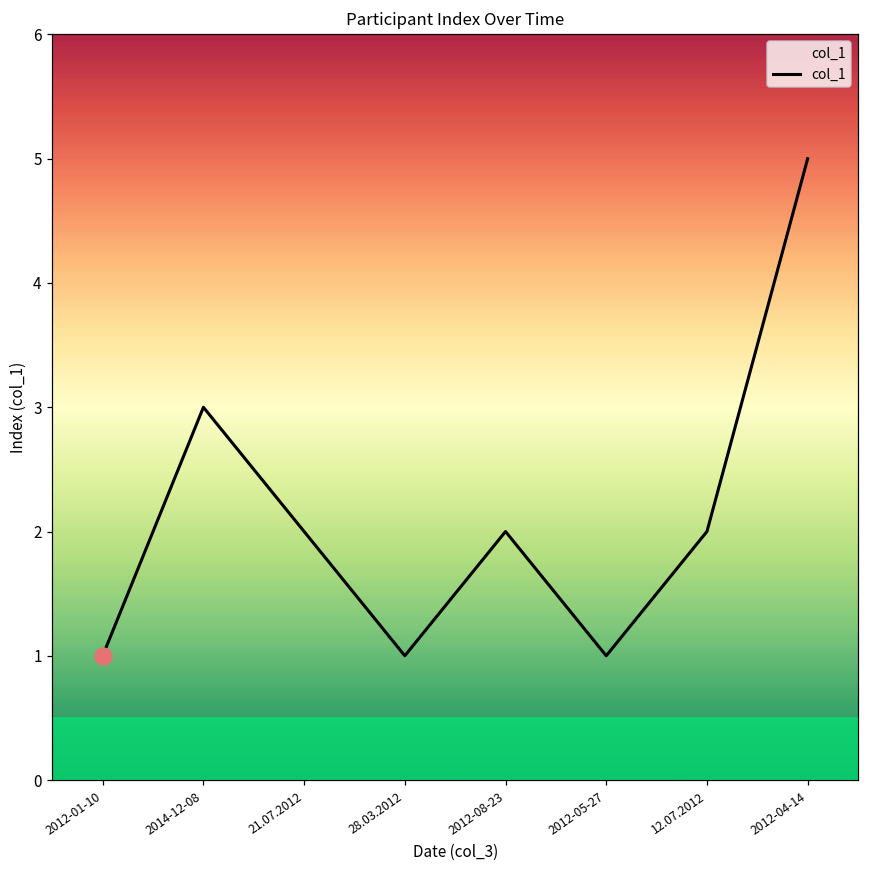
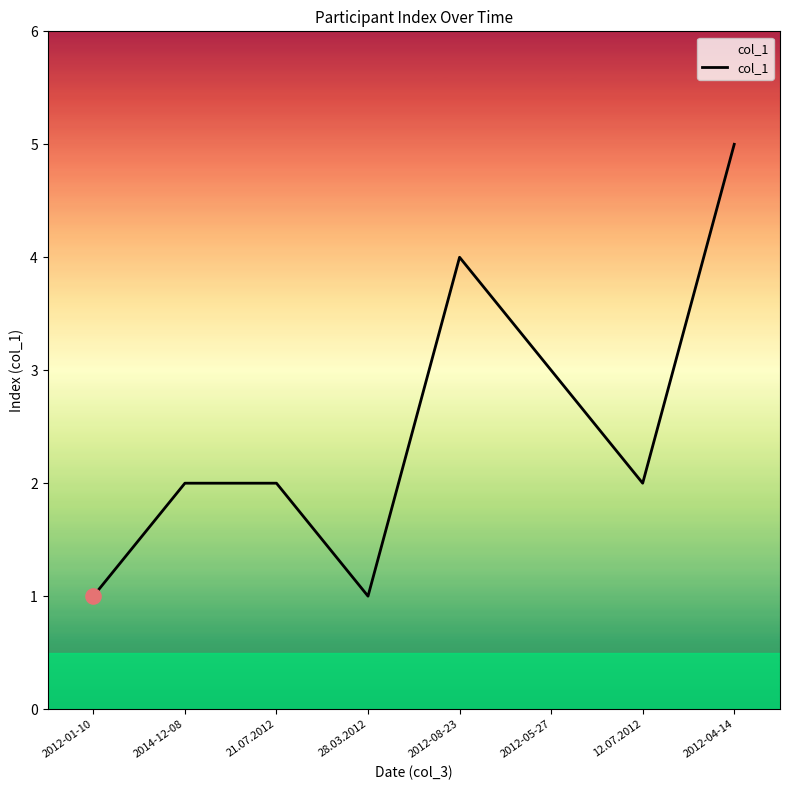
col_1, 2014-12-08: 3 -> 2
col_1, 2012-08-23: 2 -> 4
col_1, 2012-05-27: 1 -> 3
